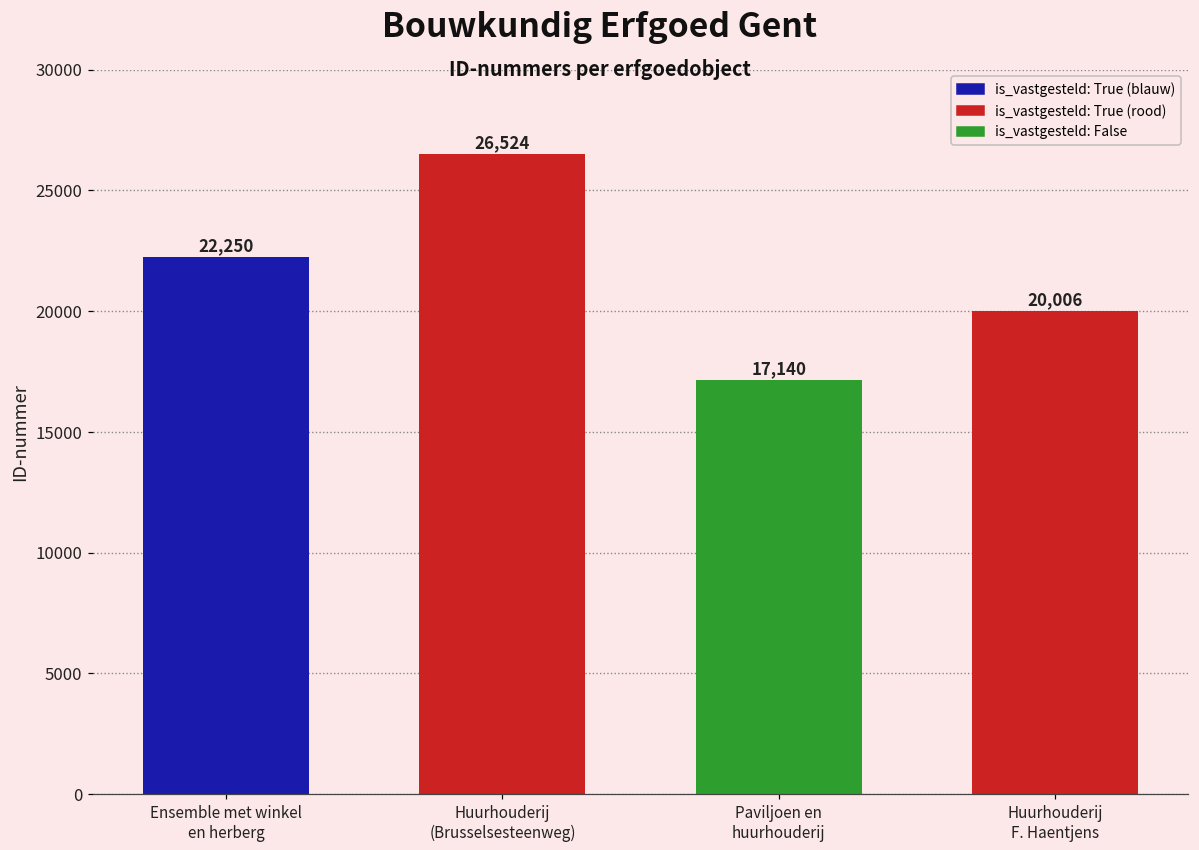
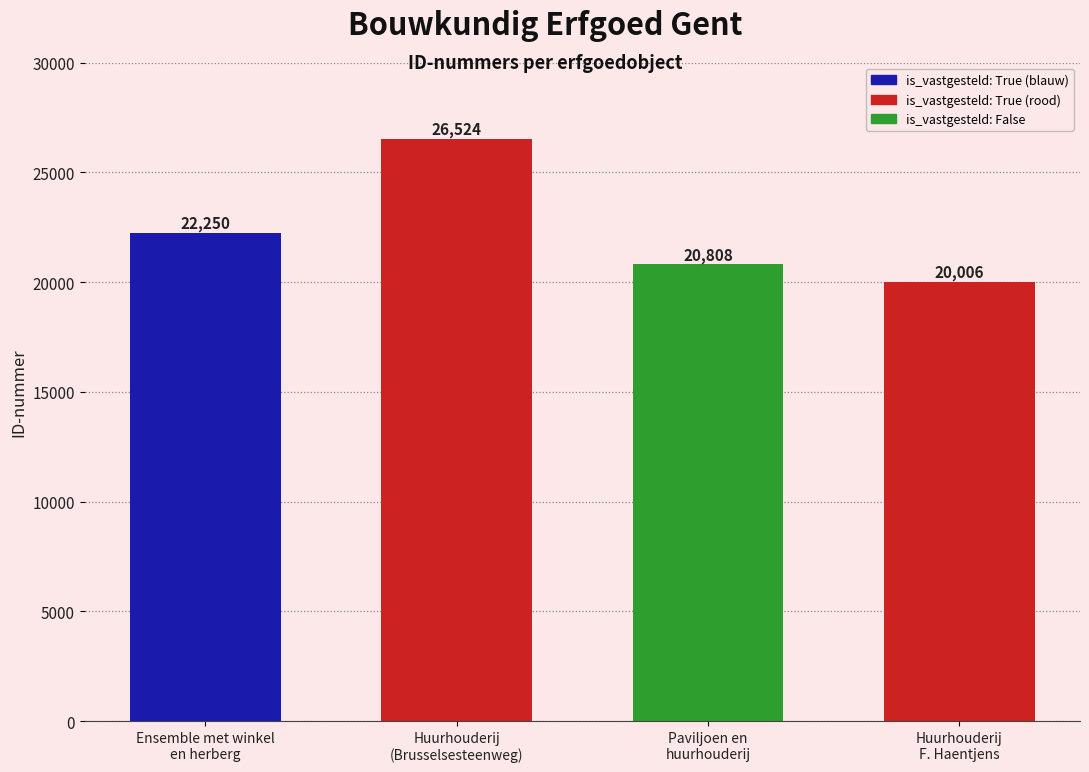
Paviljoen en huurhouderij: 17,140 -> 20,808
